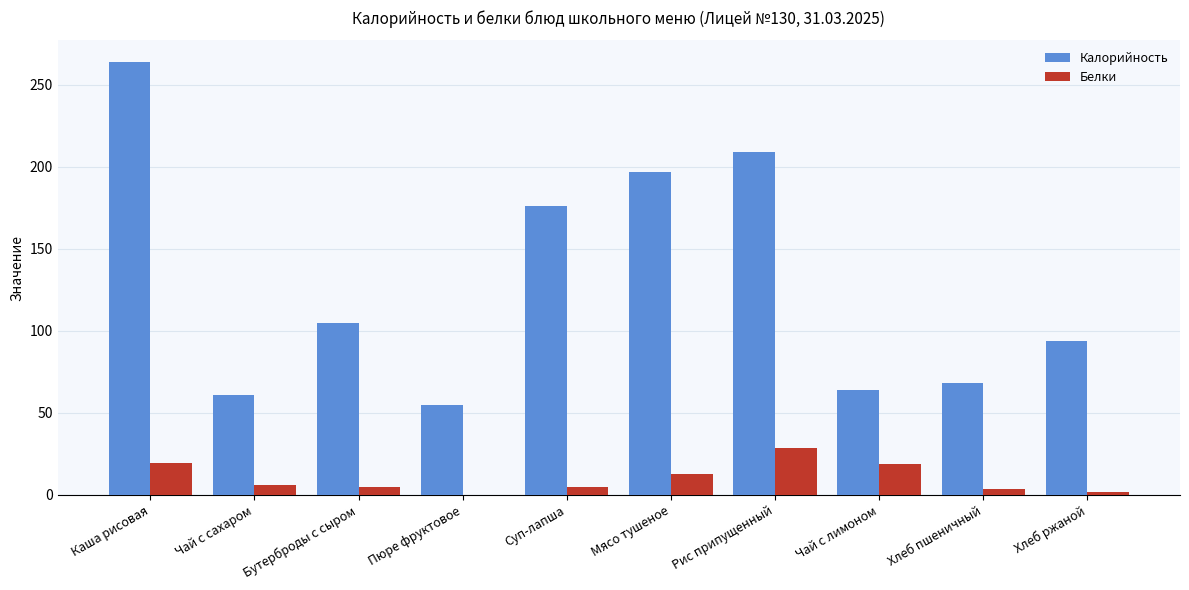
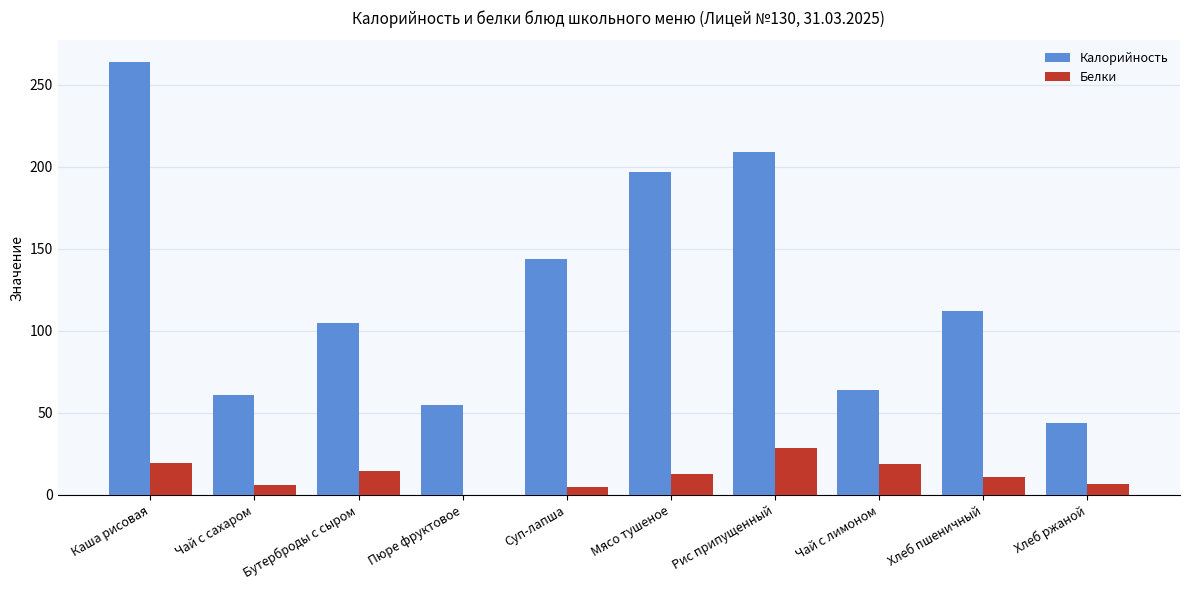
Белки, Бутерброды с сыром: 5 -> 14
Калорийность, Суп-лапша: 176 -> 144
Калорийность, Хлеб пшеничный: 68 -> 112
Белки, Хлеб пшеничный: 3 -> 11
Калорийность, Хлеб ржаной: 94 -> 44
Белки, Хлеб ржаной: 2 -> 7
